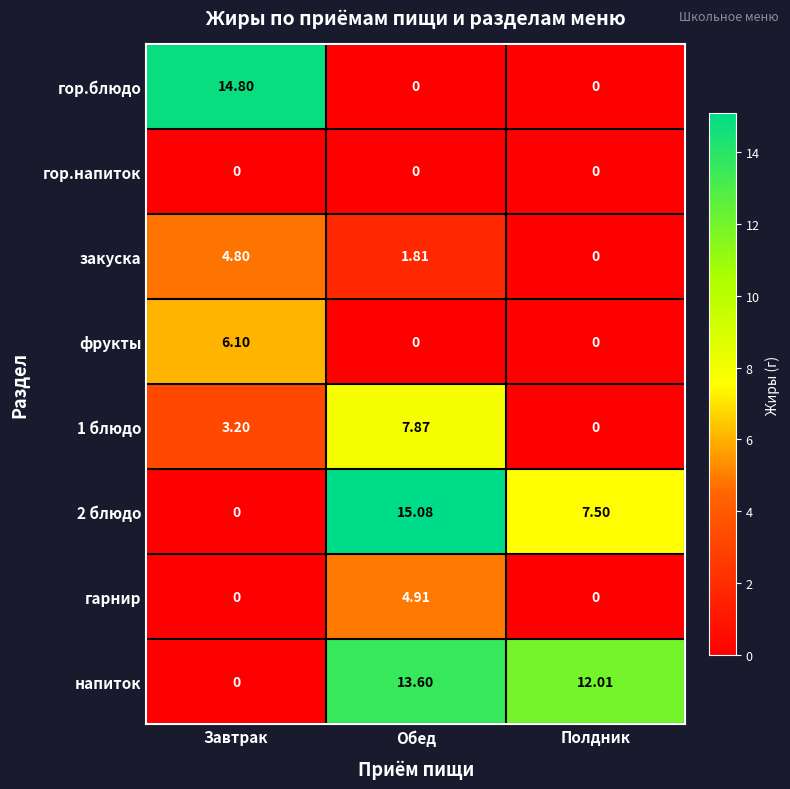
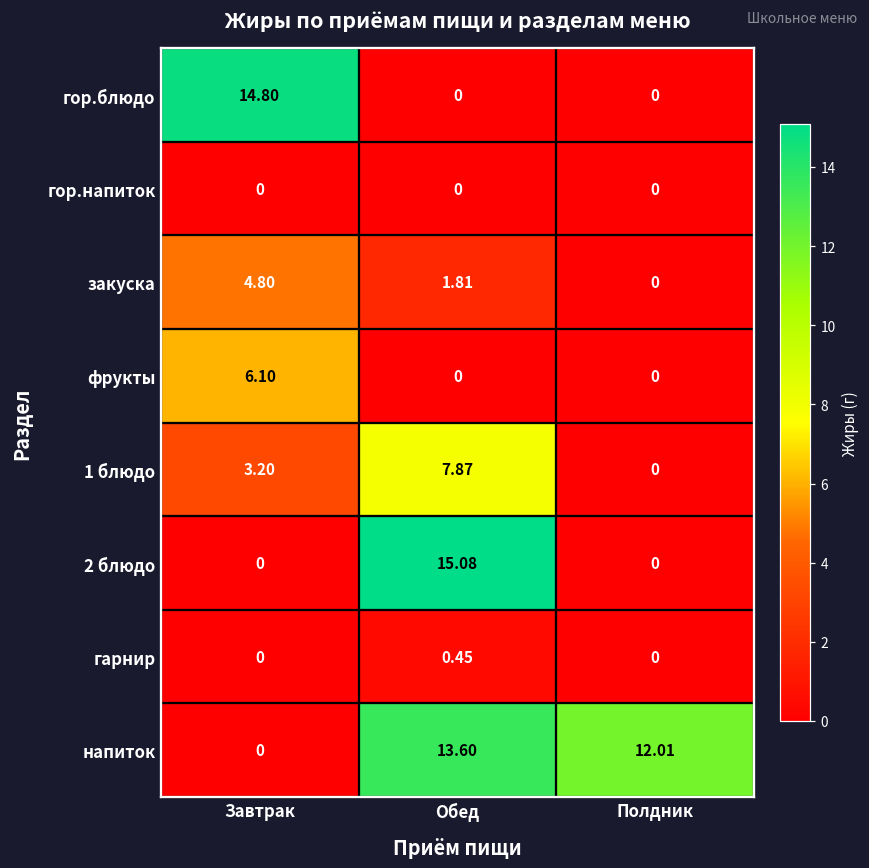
2 блюдо, Полдник: 7.50 -> 0
гарнир, Обед: 4.91 -> 0.45
